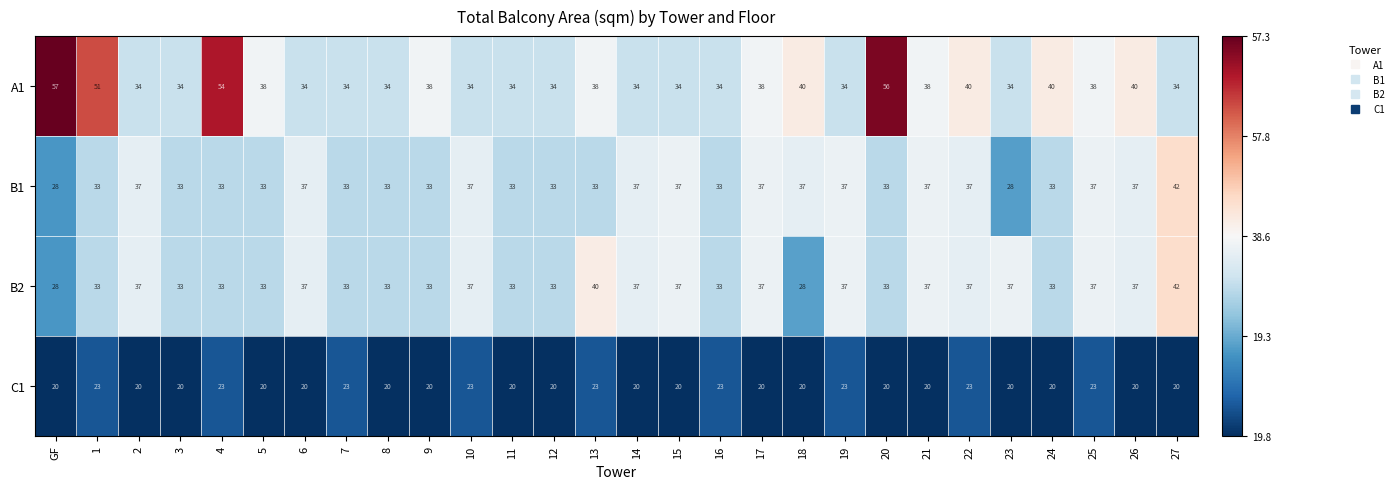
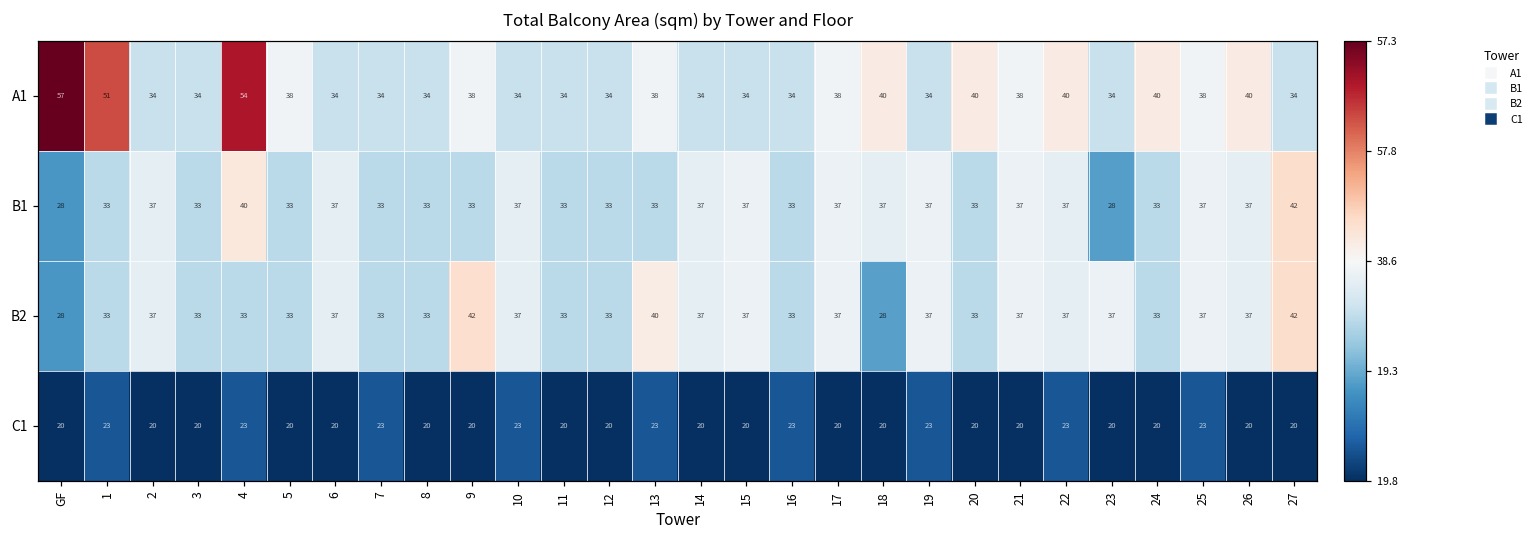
A1, 20: 56 -> 40
B1, 4: 33 -> 40
B2, 9: 33 -> 42
